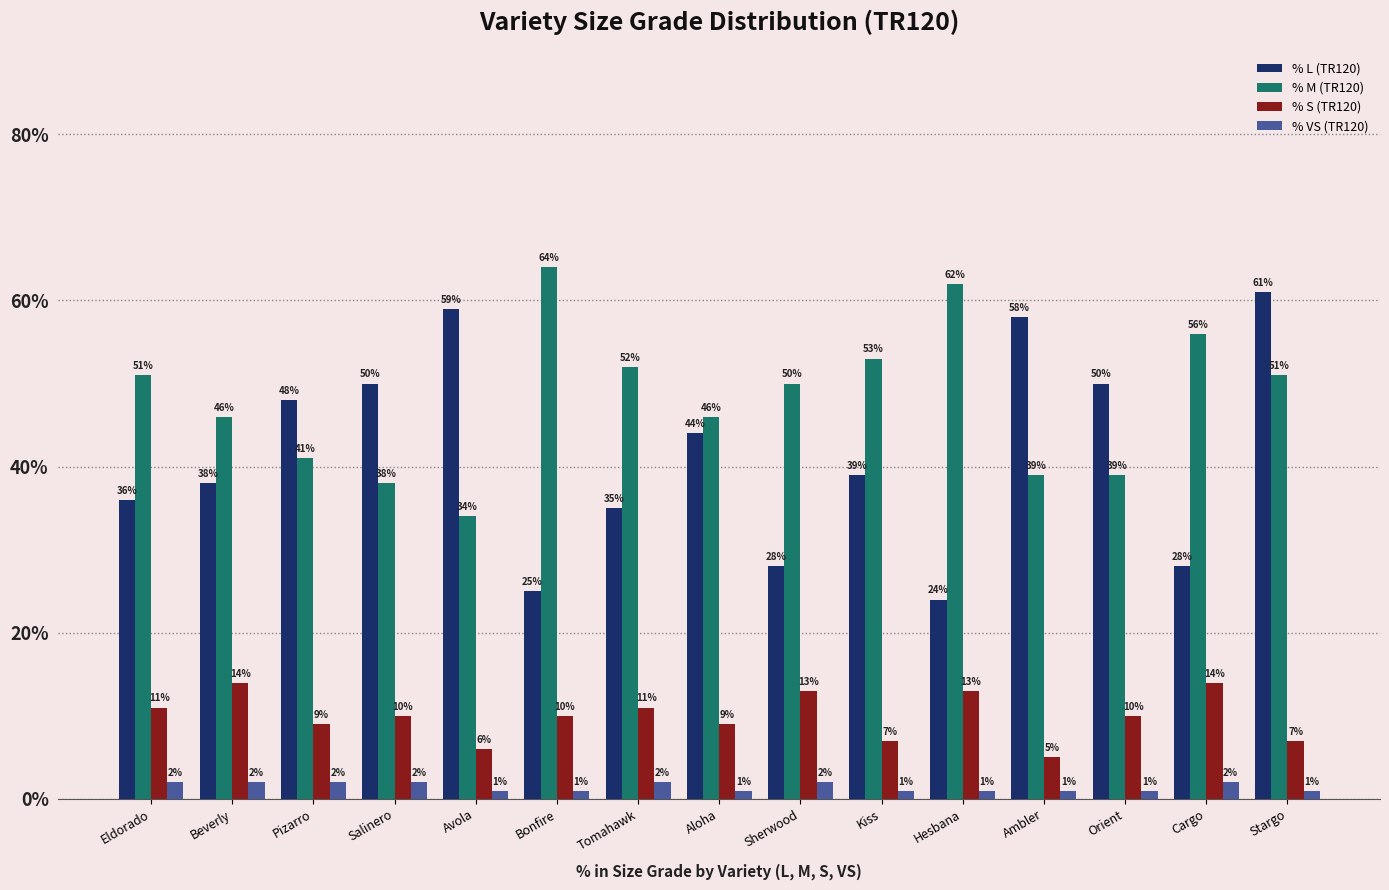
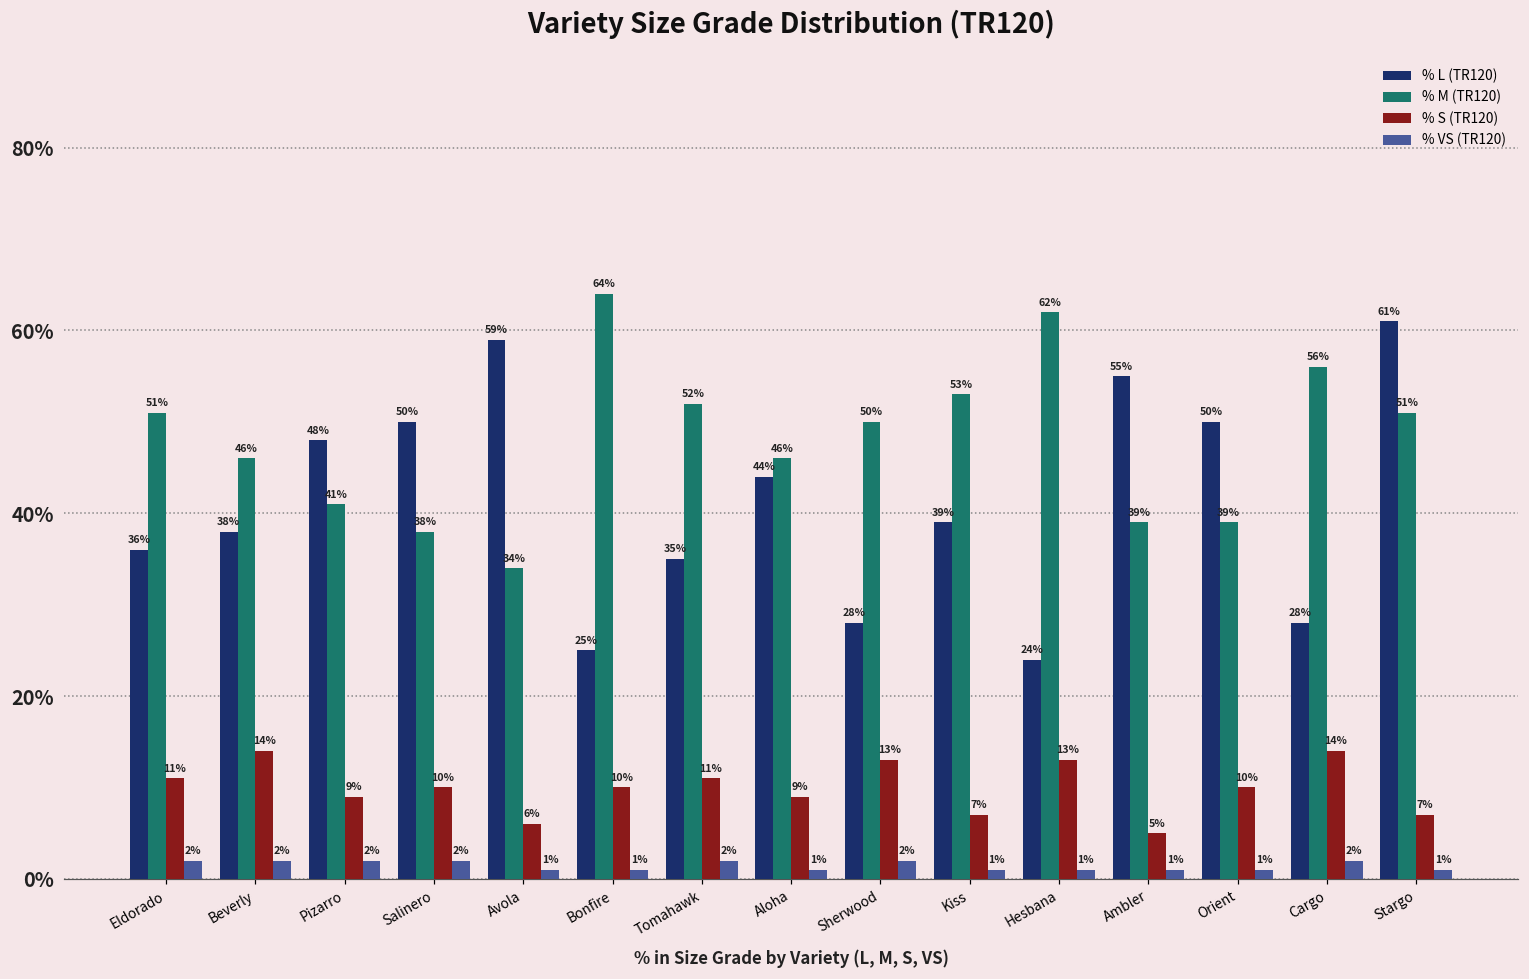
% L (TR120), Ambler: 58% -> 55%
